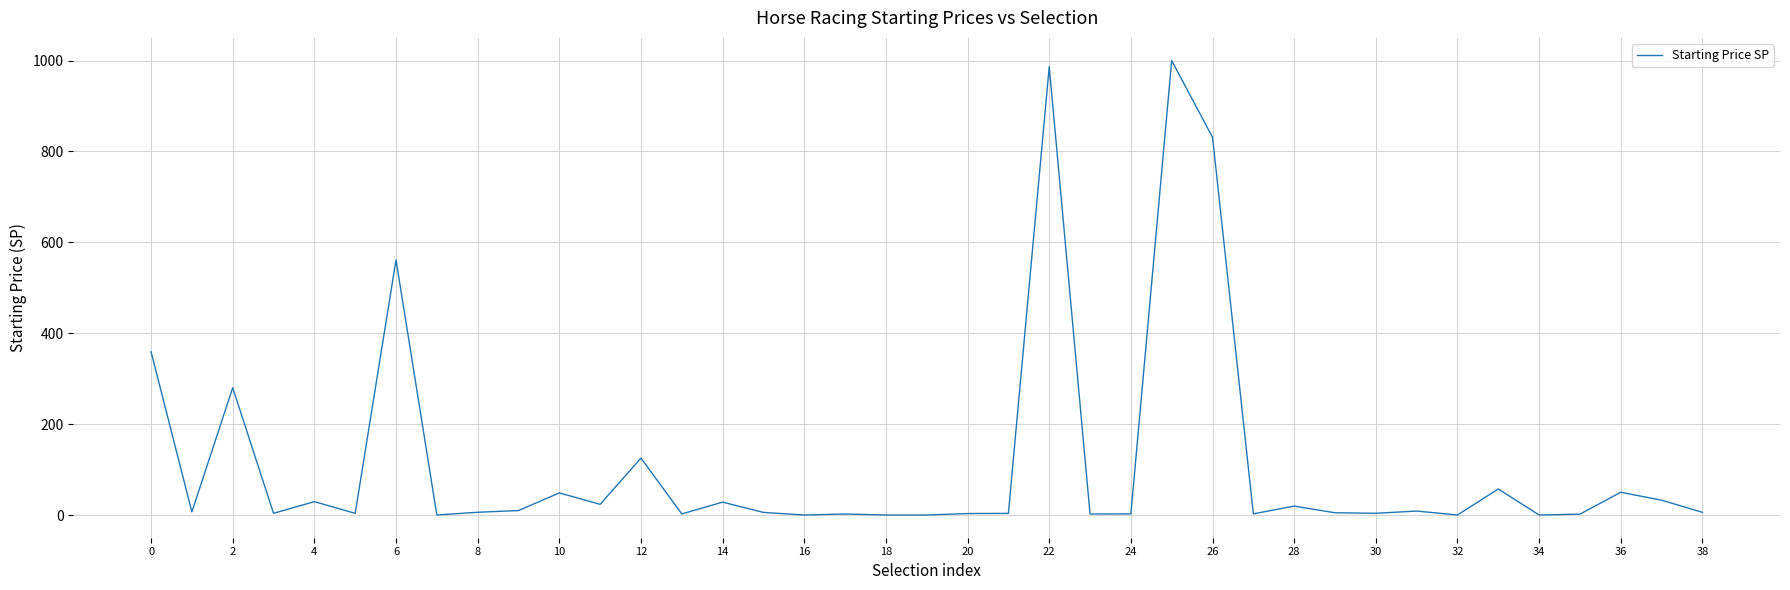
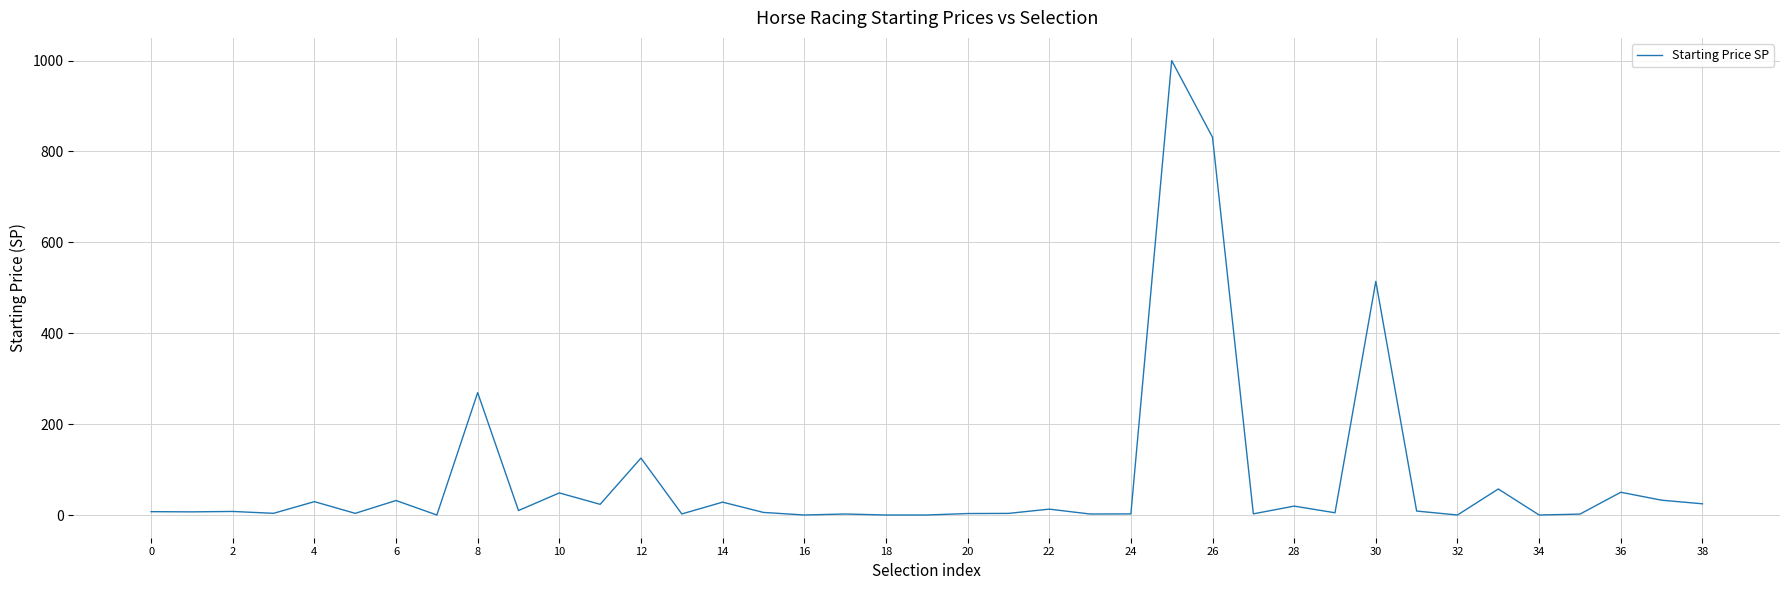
0: 360 -> 10
2: 280 -> 10
6: 560 -> 30
8: 10 -> 270
22: 990 -> 10
30: 0 -> 510
38: 10 -> 20
